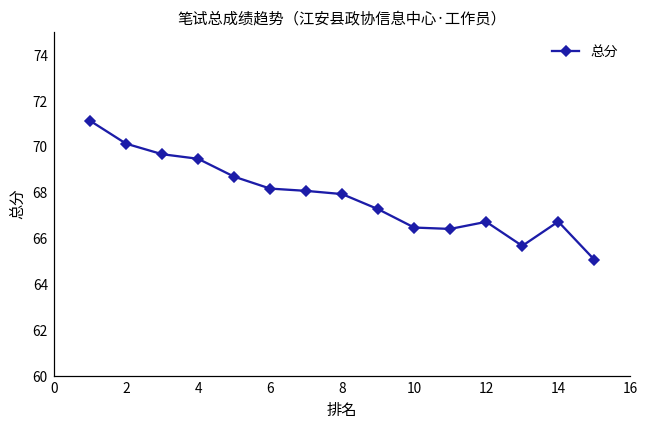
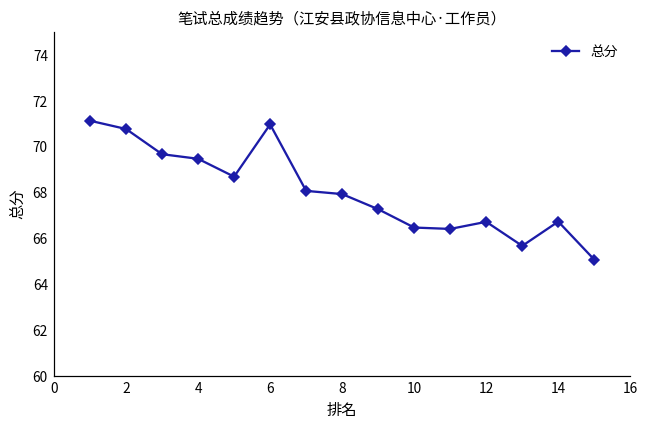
2: 70.1 -> 70.8
6: 68.2 -> 71.0
